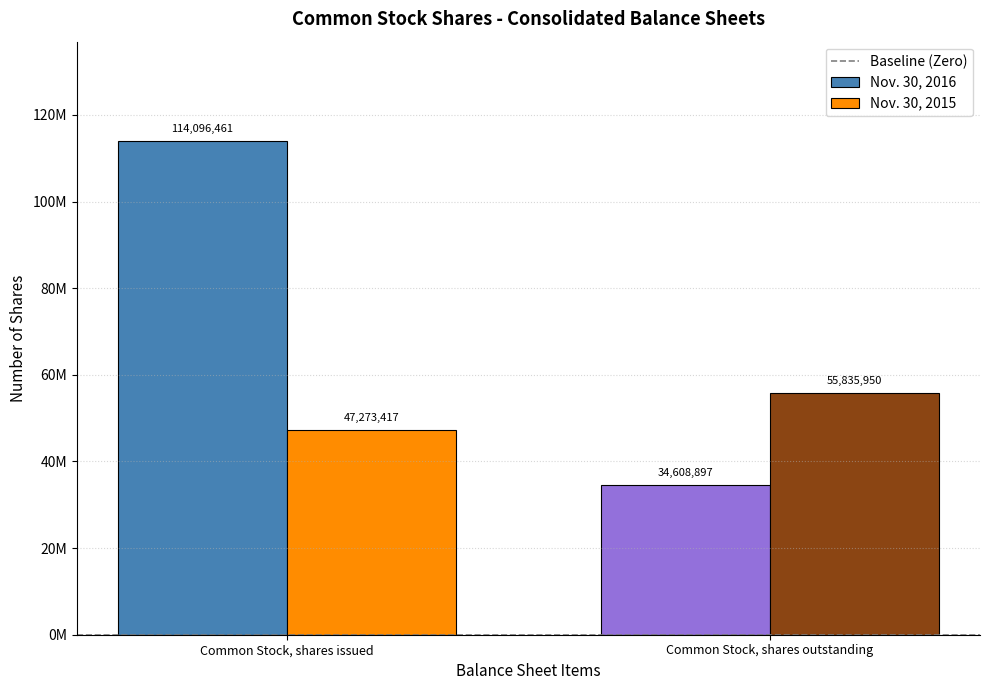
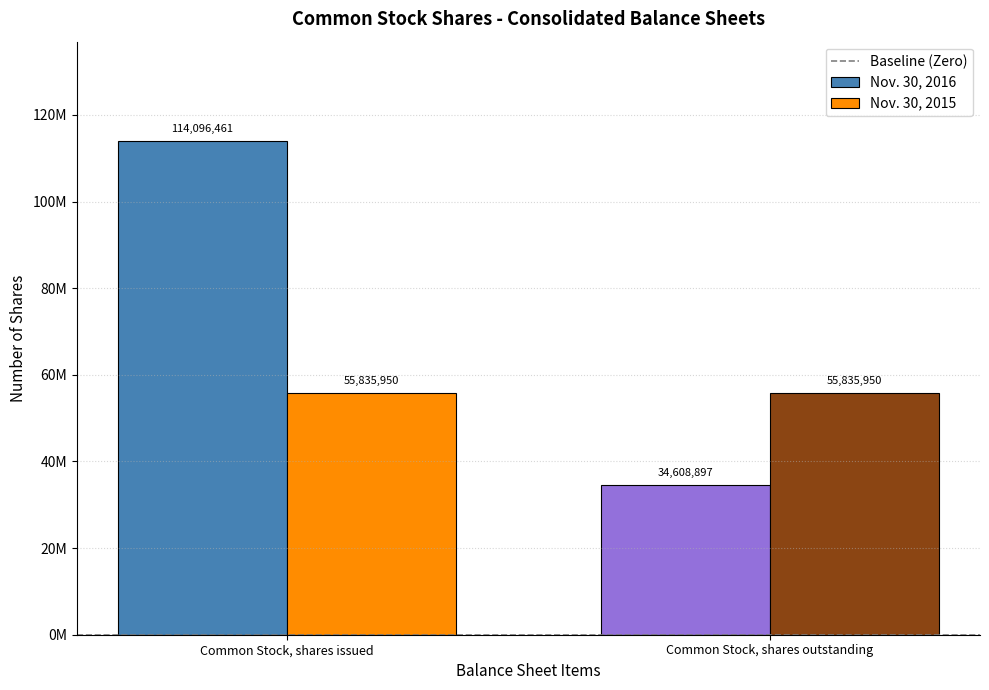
Nov. 30, 2015, Common Stock, shares issued: 47,273,417 -> 55,835,950
